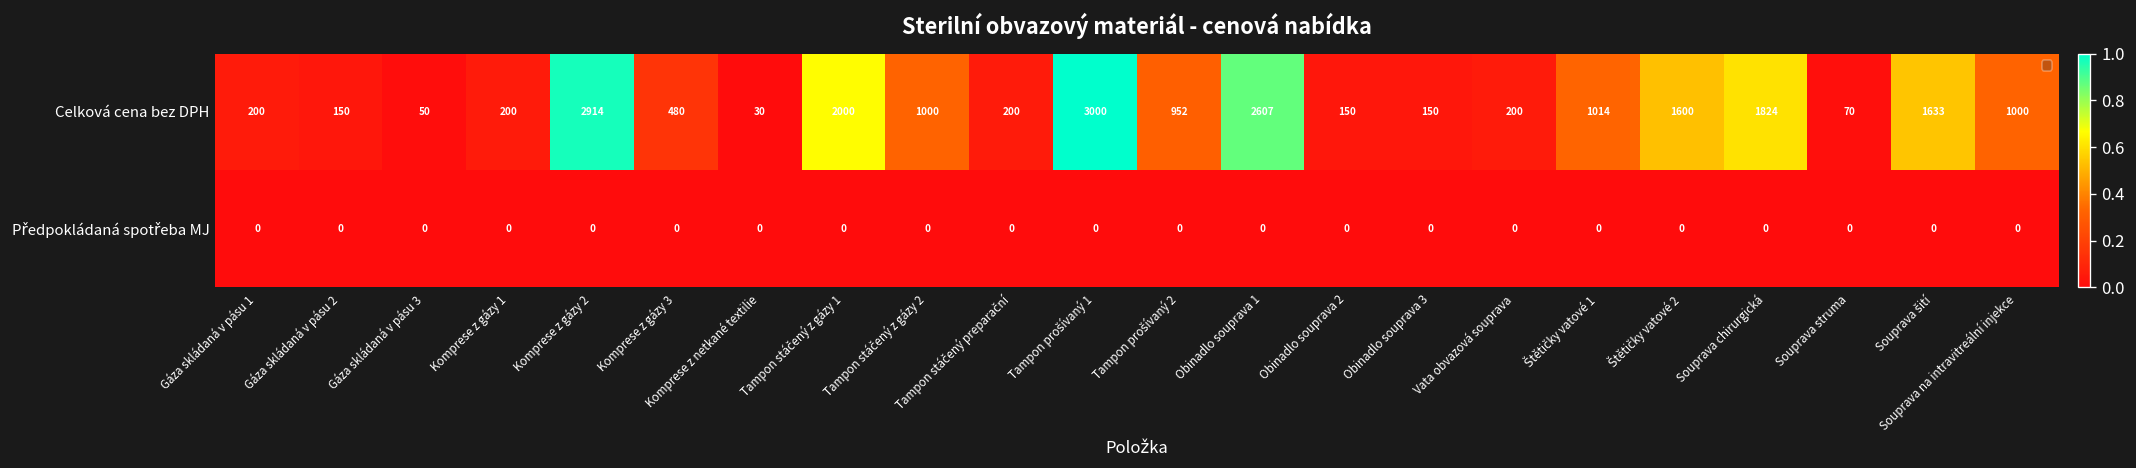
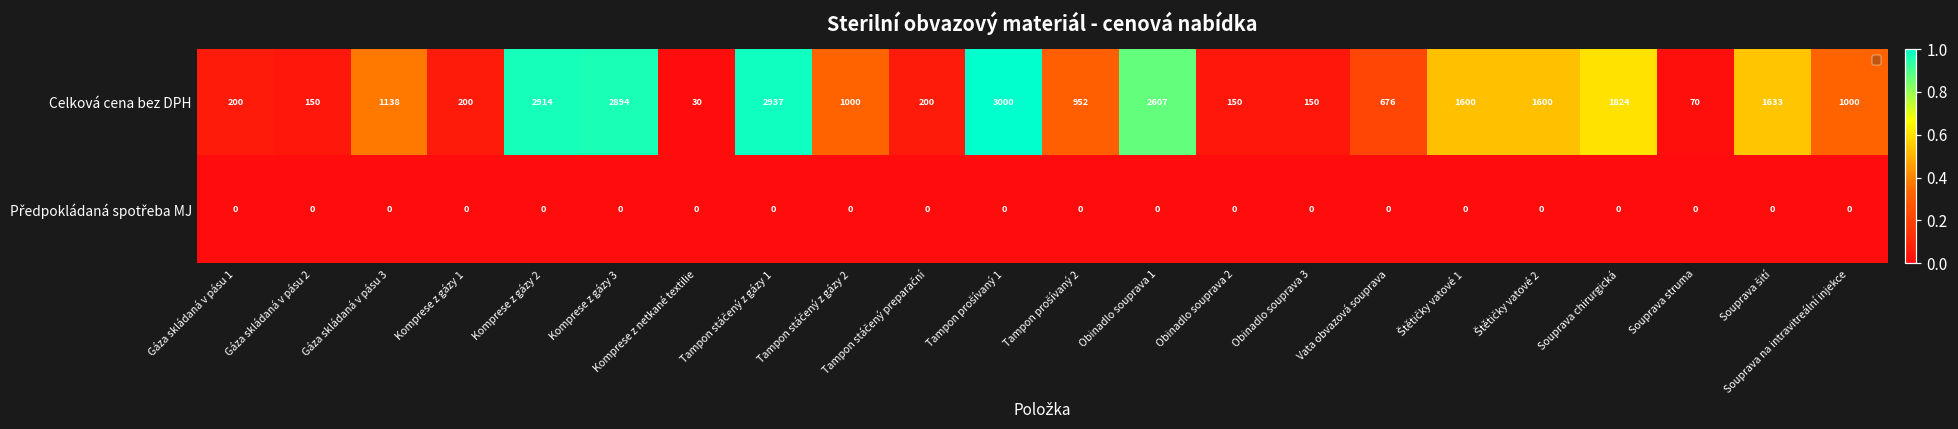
Celková cena bez DPH, Gáza skládaná v pásu 3: 50 -> 1138
Celková cena bez DPH, Komprese z gázy 3: 480 -> 2894
Celková cena bez DPH, Tampon stáčený z gázy 1: 2000 -> 2937
Celková cena bez DPH, Vata obvazová souprava: 200 -> 676
Celková cena bez DPH, Štětičky vatové 1: 1014 -> 1600
